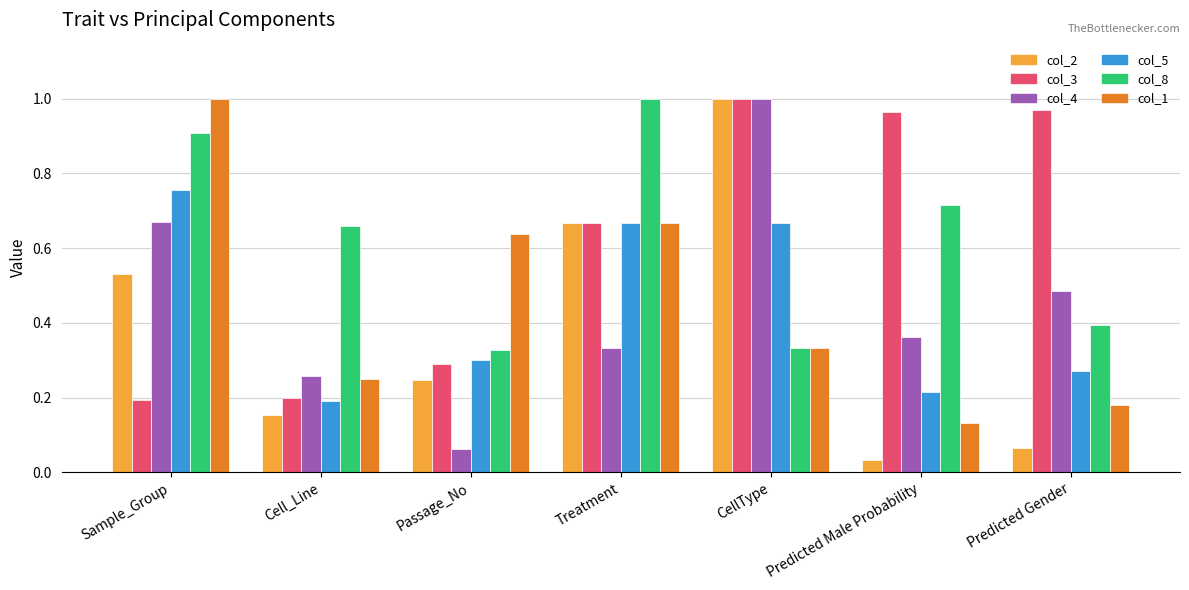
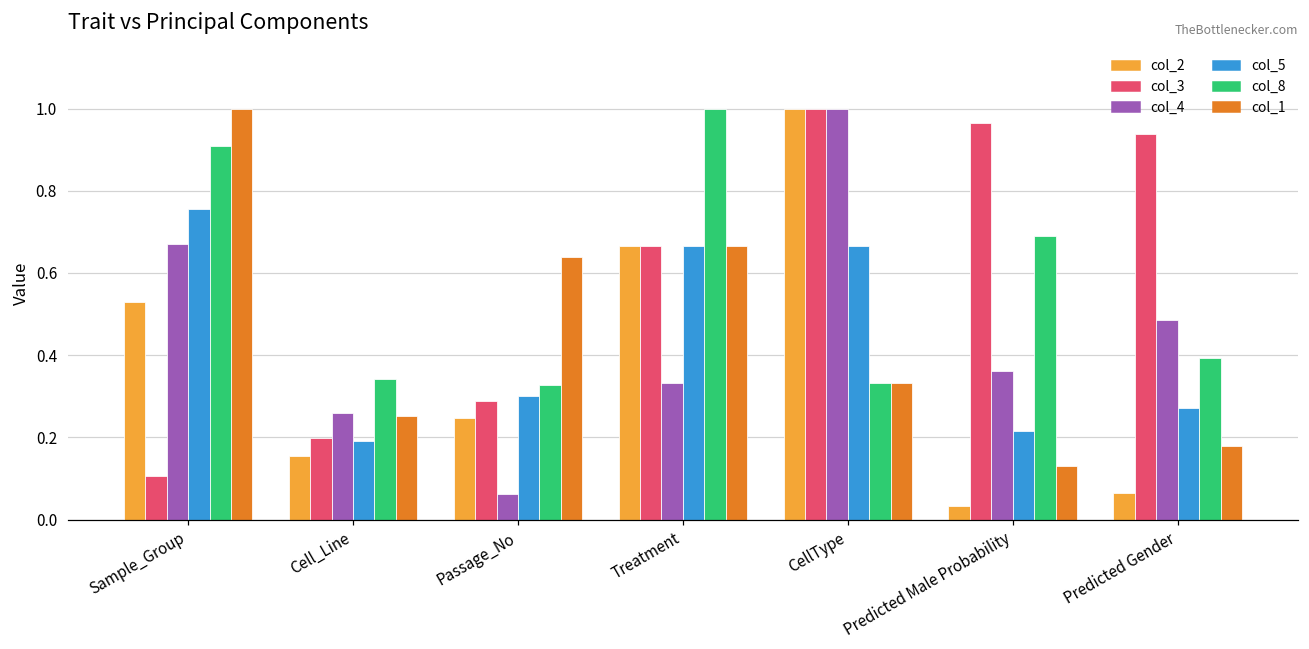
col_3, Sample_Group: 0.19 -> 0.11
col_8, Cell_Line: 0.66 -> 0.34
col_8, Predicted Male Probability: 0.72 -> 0.69
col_3, Predicted Gender: 0.97 -> 0.94
